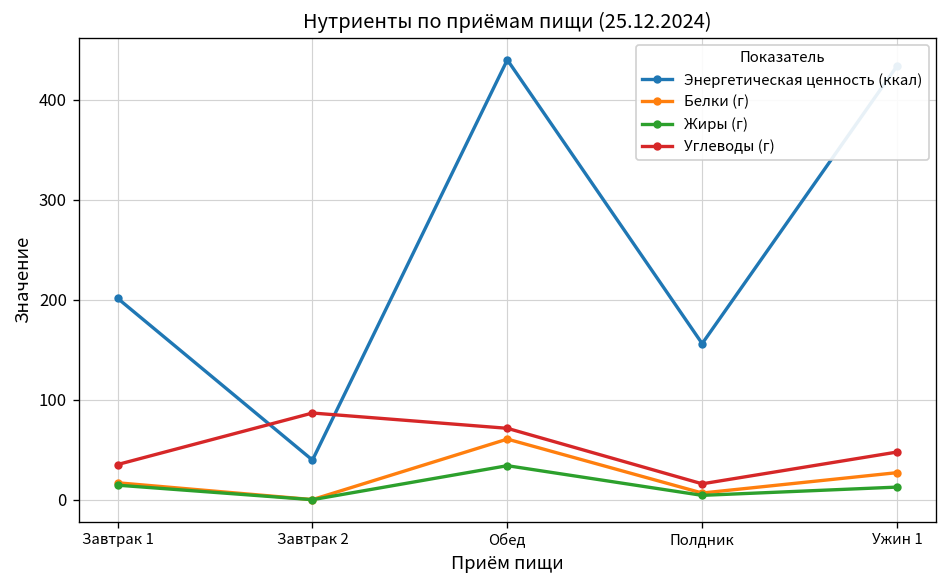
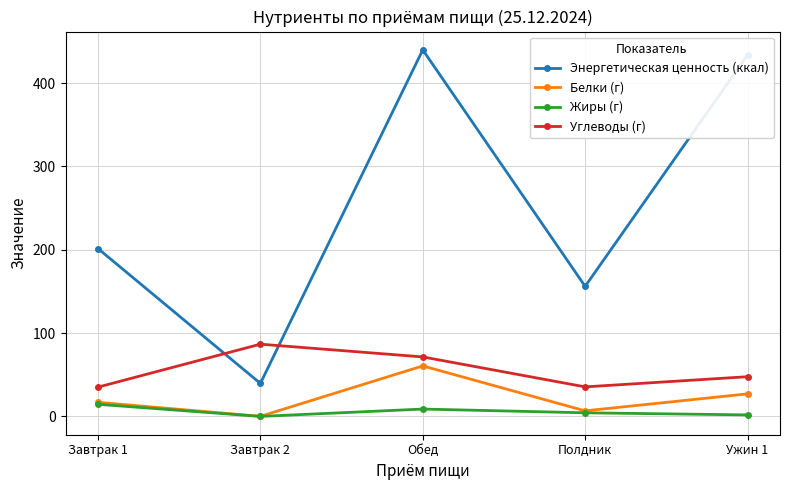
Жиры (г), Обед: 30 -> 10
Углеводы (г), Полдник: 20 -> 40
Жиры (г), Ужин 1: 10 -> 0
